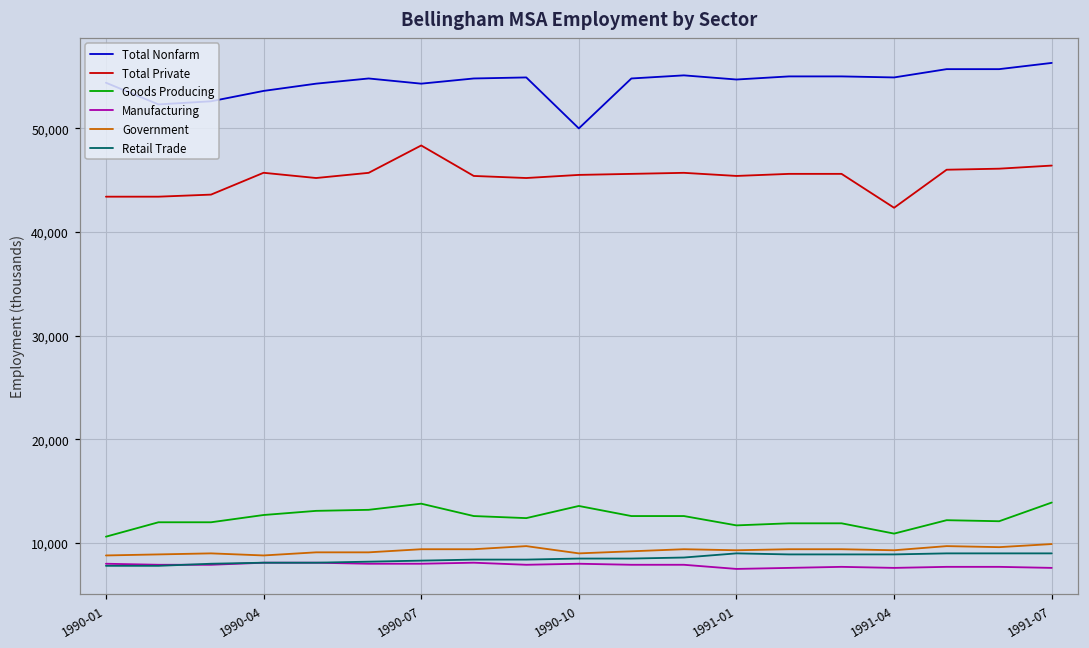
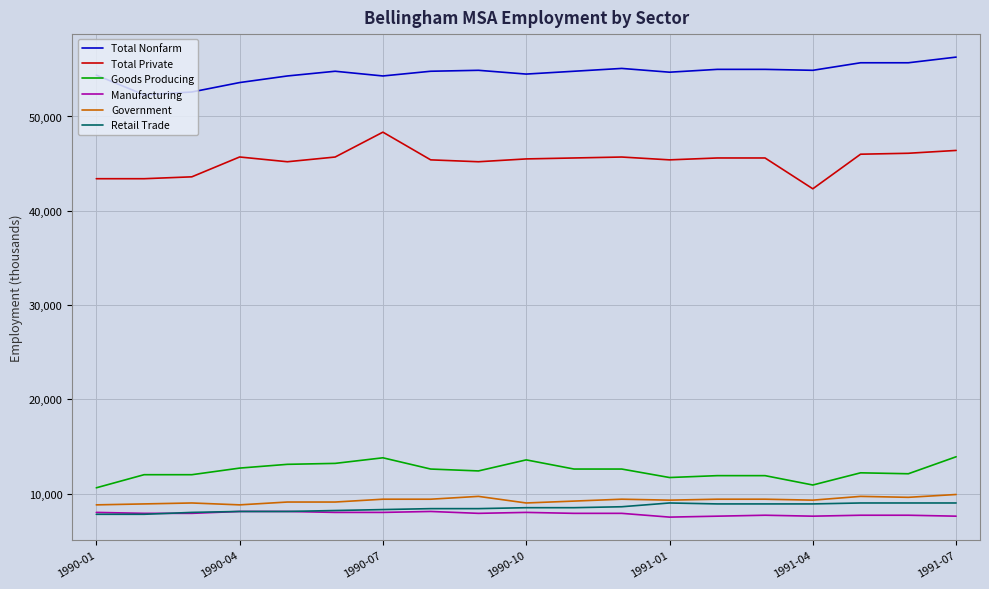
Total Nonfarm, 1990-10: 50,000 -> 55,000
